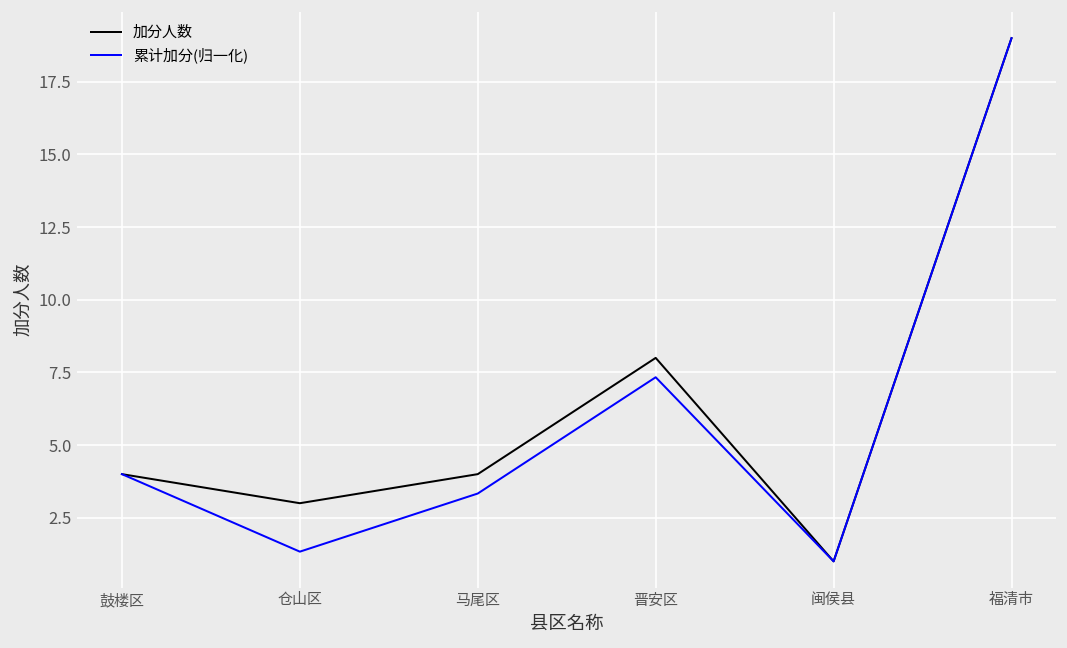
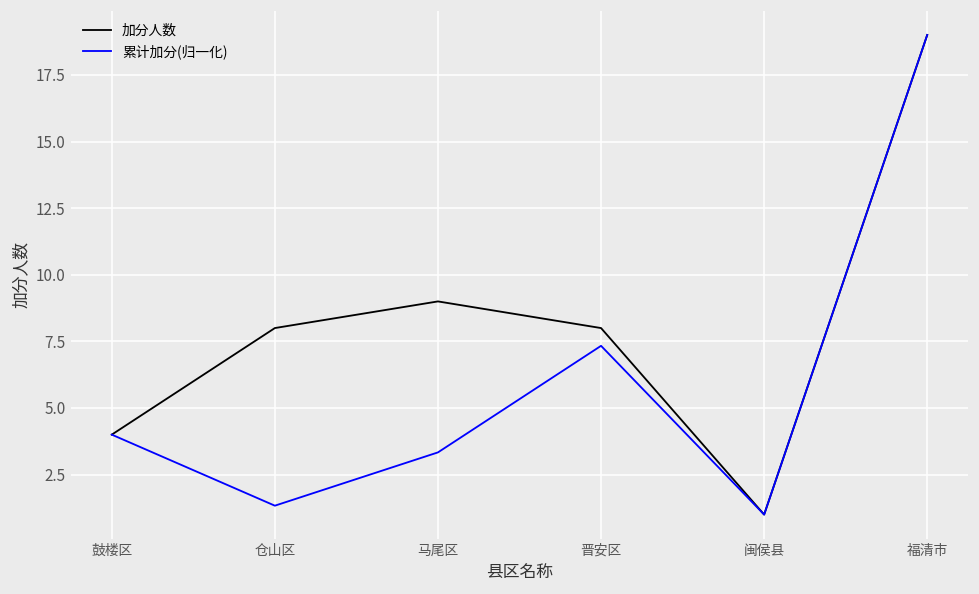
加分人数, 仓山区: 3 -> 8
加分人数, 马尾区: 4 -> 9
